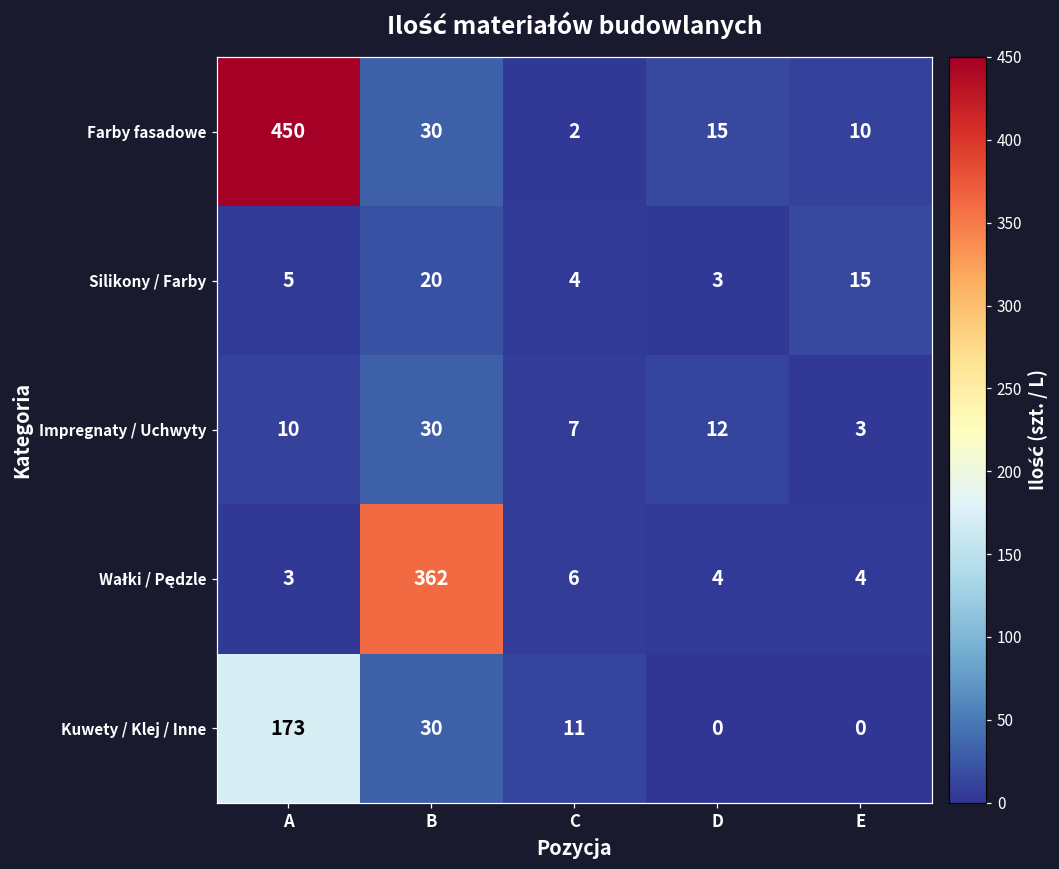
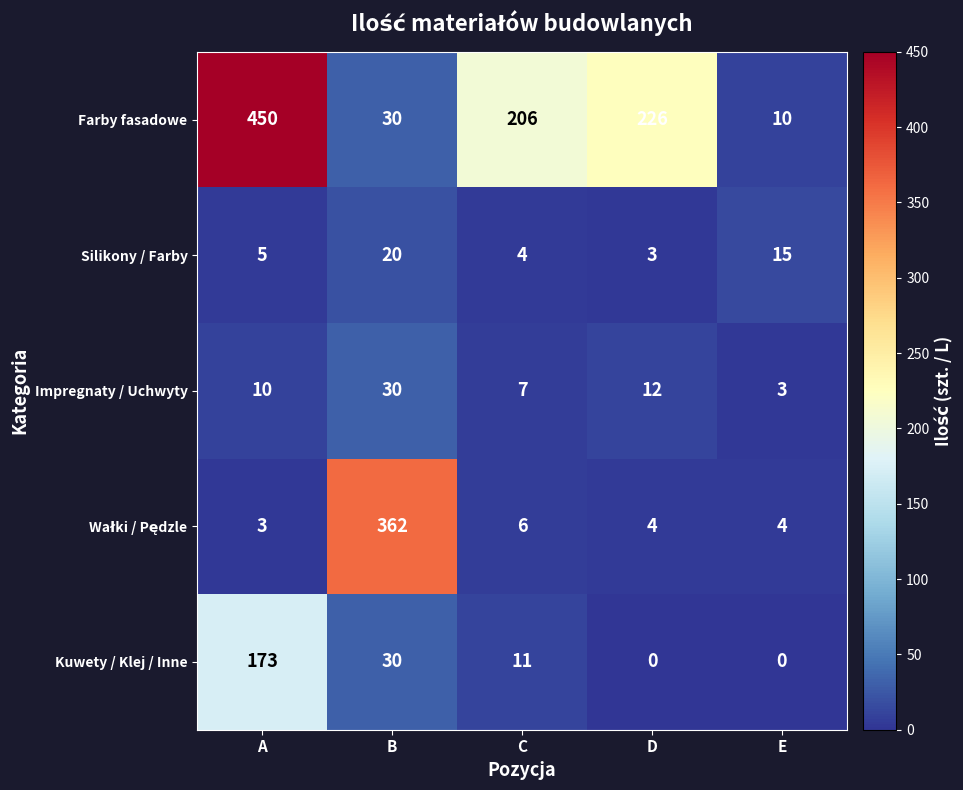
Farby fasadowe, C: 2 -> 206
Farby fasadowe, D: 15 -> 226
